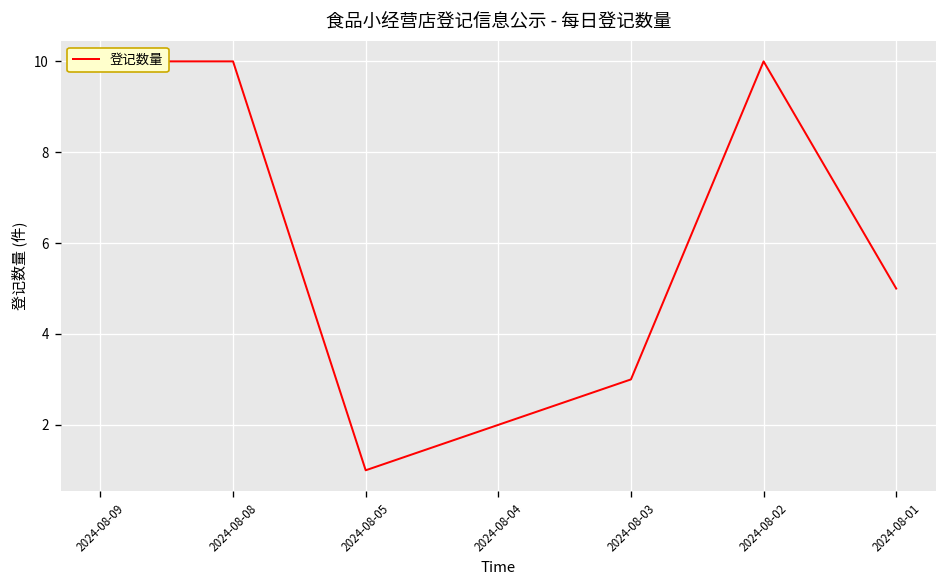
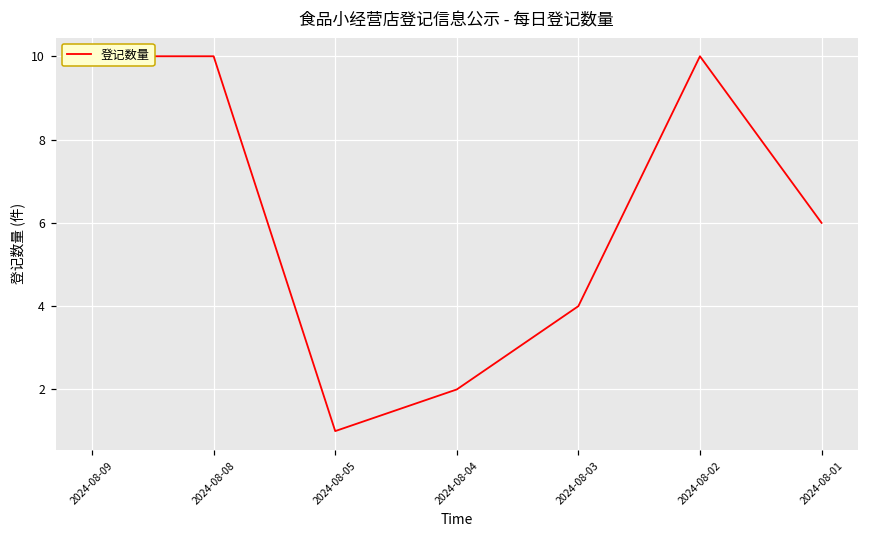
2024-08-03: 3 -> 4
2024-08-01: 5 -> 6
